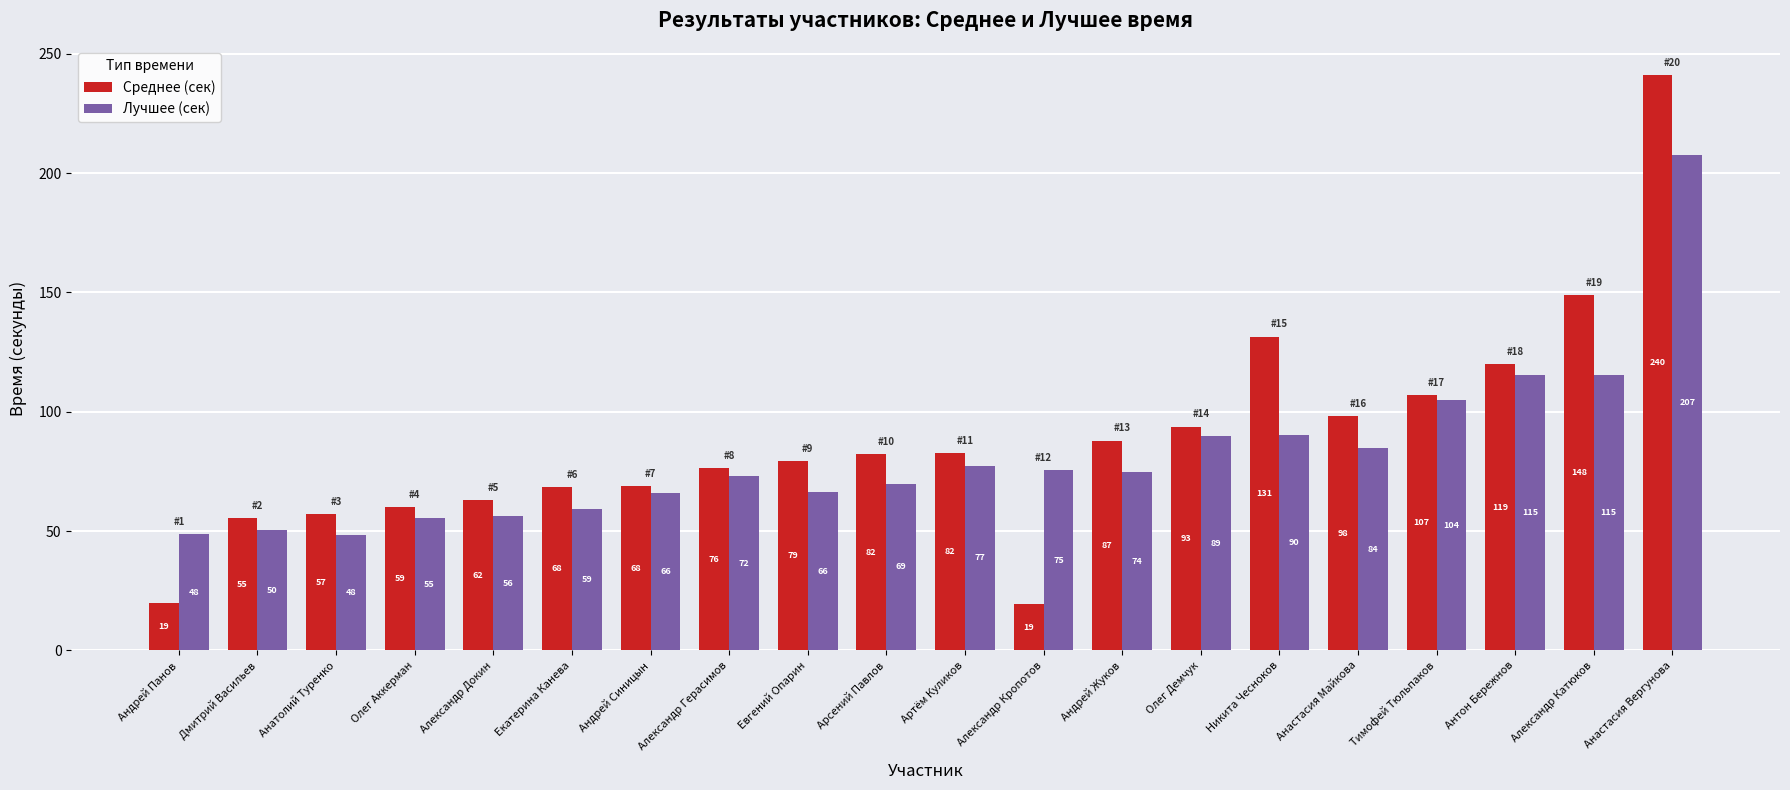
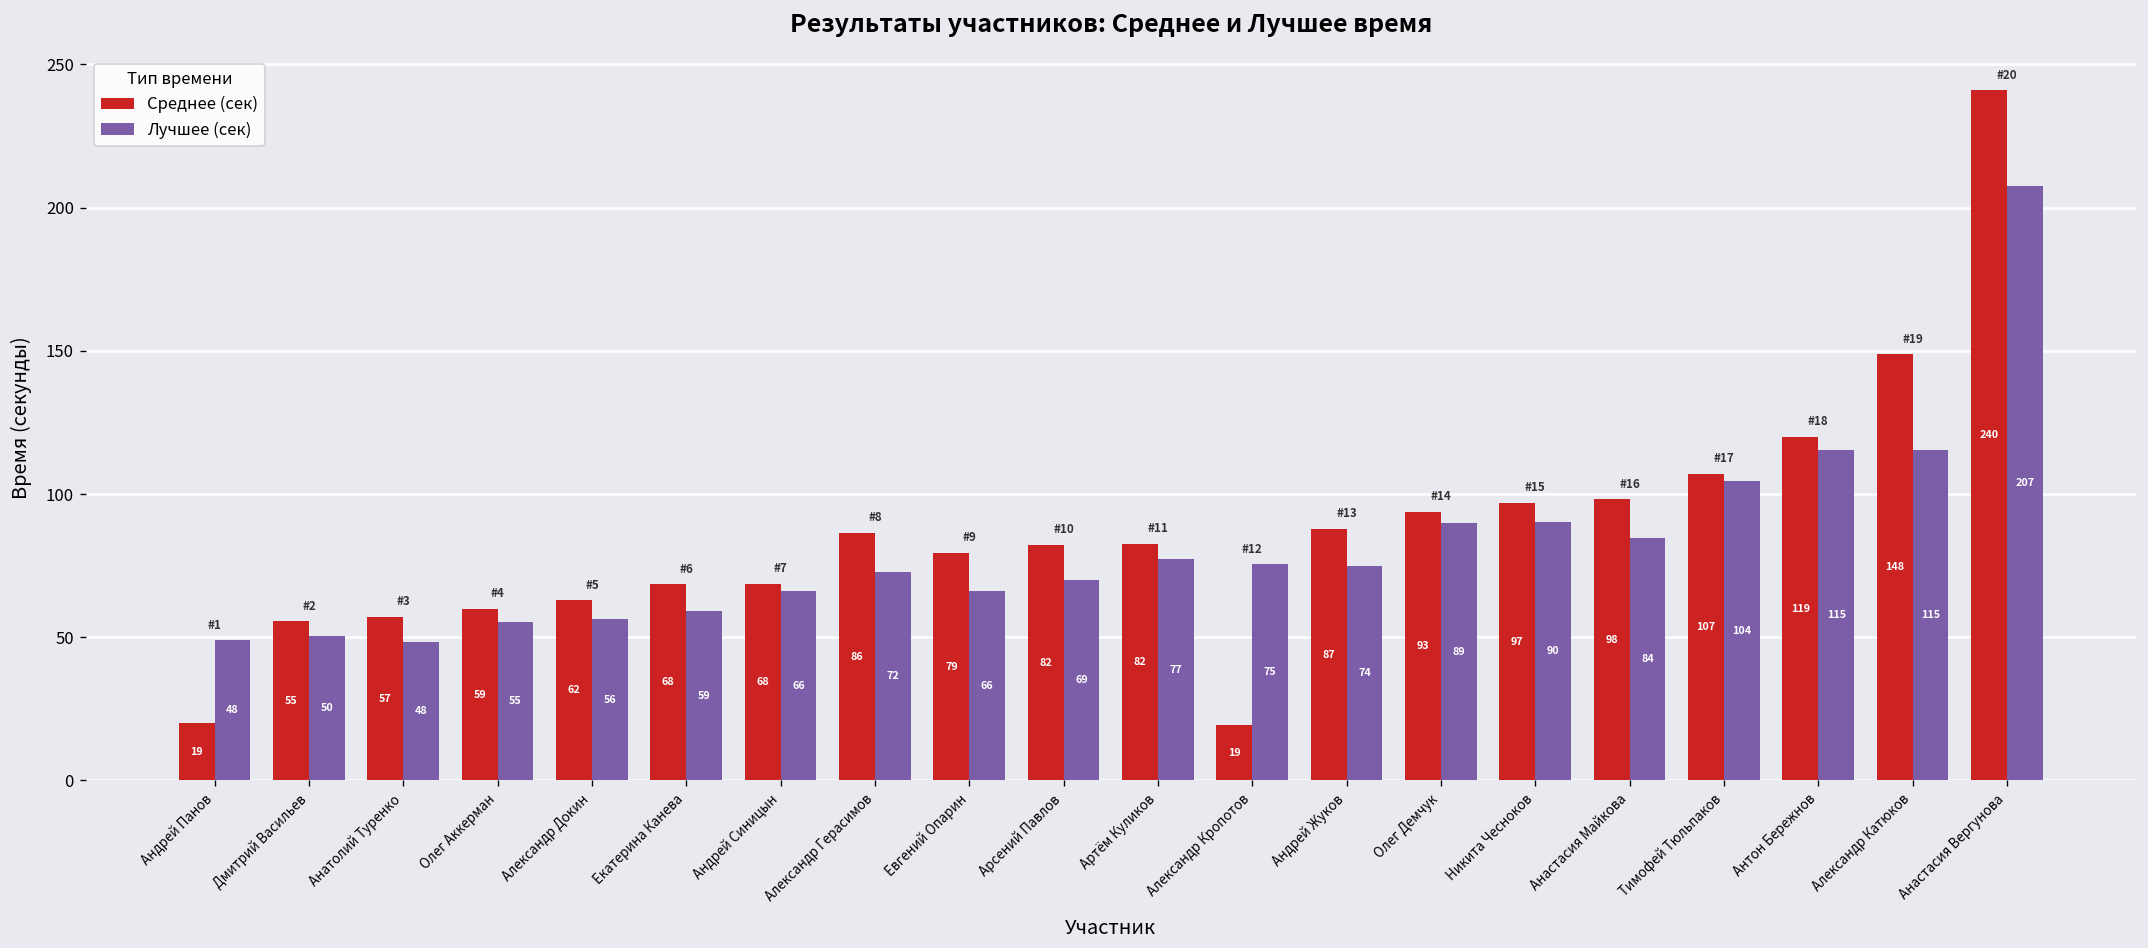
Среднее (сек), Александр Герасимов: 76 -> 86
Среднее (сек), Никита Чесноков: 131 -> 97
